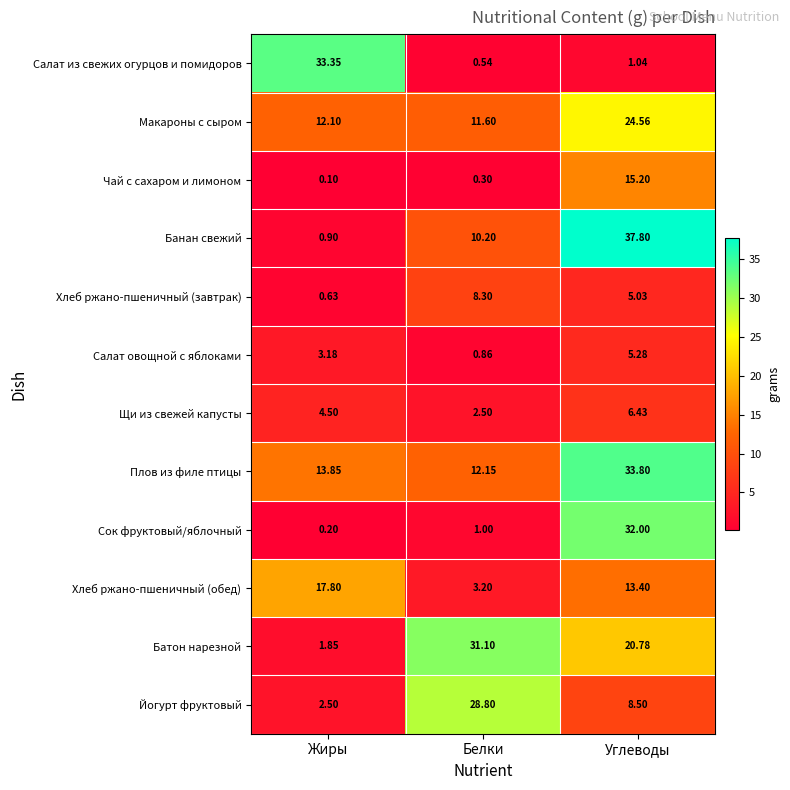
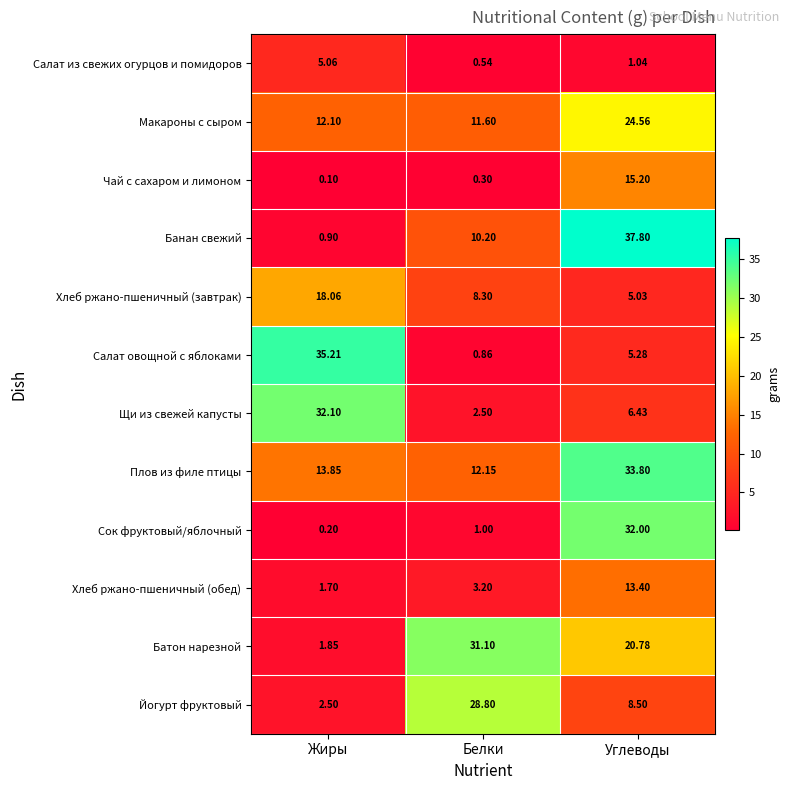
Салат из свежих огурцов и помидоров, Жиры: 33.35 -> 5.06
Хлеб ржано-пшеничный (завтрак), Жиры: 0.63 -> 18.06
Салат овощной с яблоками, Жиры: 3.18 -> 35.21
Щи из свежей капусты, Жиры: 4.50 -> 32.10
Хлеб ржано-пшеничный (обед), Жиры: 17.80 -> 1.70
